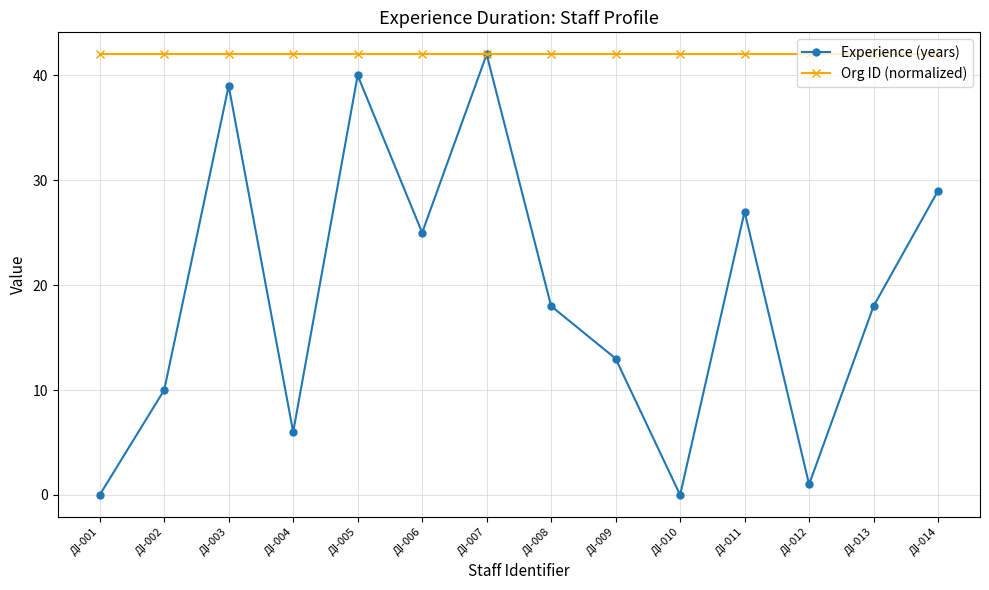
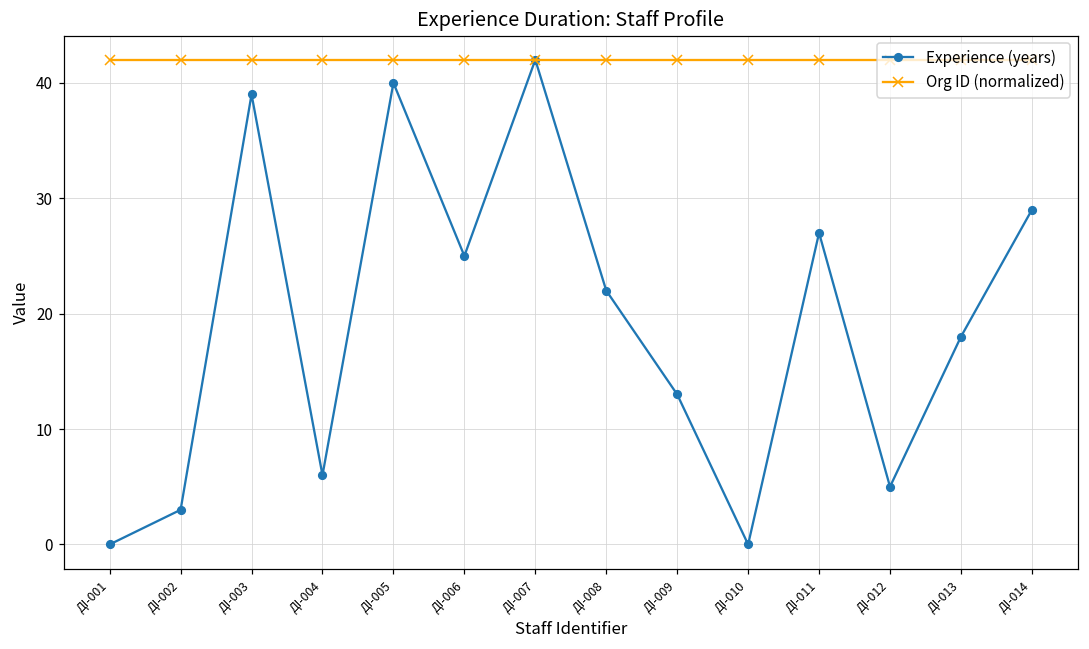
Experience (years), ДІ-002: 10 -> 3
Experience (years), ДІ-008: 18 -> 22
Experience (years), ДІ-012: 1 -> 5
